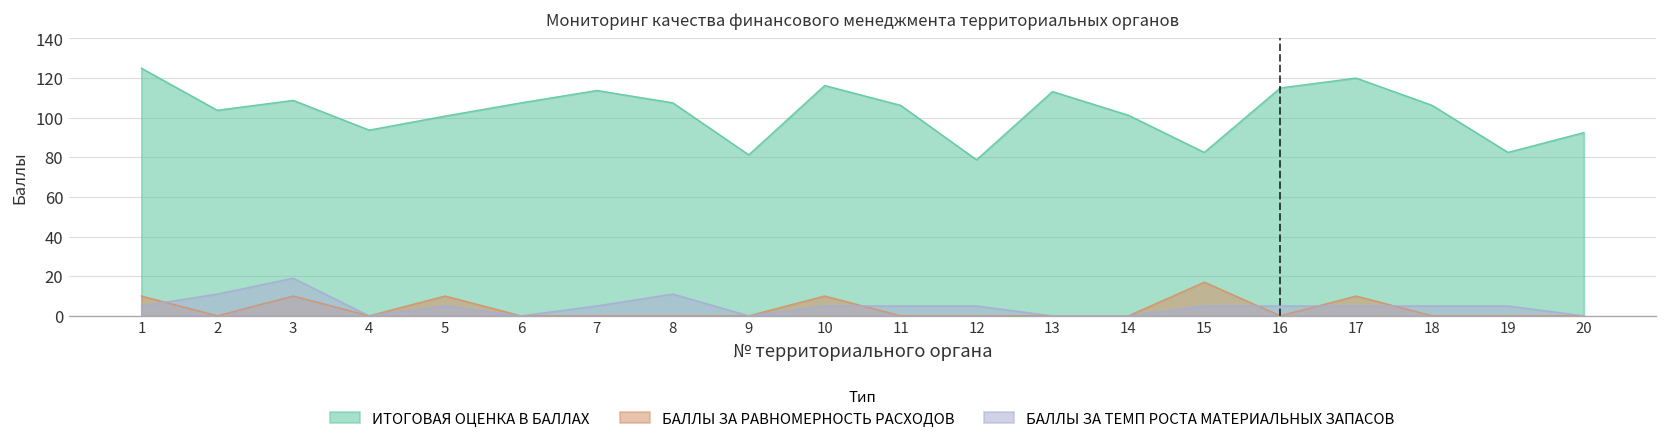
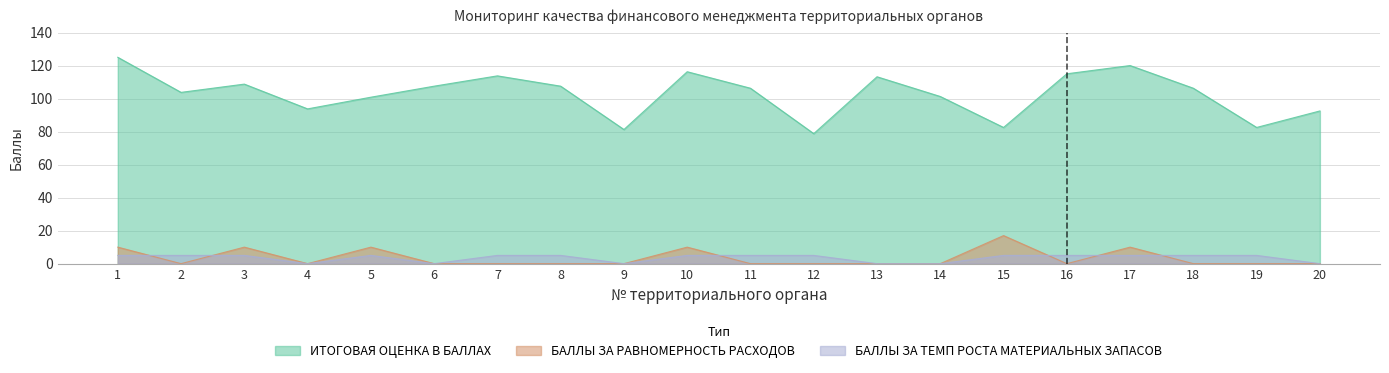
БАЛЛЫ ЗА ТЕМП РОСТА МАТЕРИАЛЬНЫХ ЗАПАСОВ, 2: 11 -> 5
БАЛЛЫ ЗА ТЕМП РОСТА МАТЕРИАЛЬНЫХ ЗАПАСОВ, 3: 19 -> 5
БАЛЛЫ ЗА ТЕМП РОСТА МАТЕРИАЛЬНЫХ ЗАПАСОВ, 8: 11 -> 5
